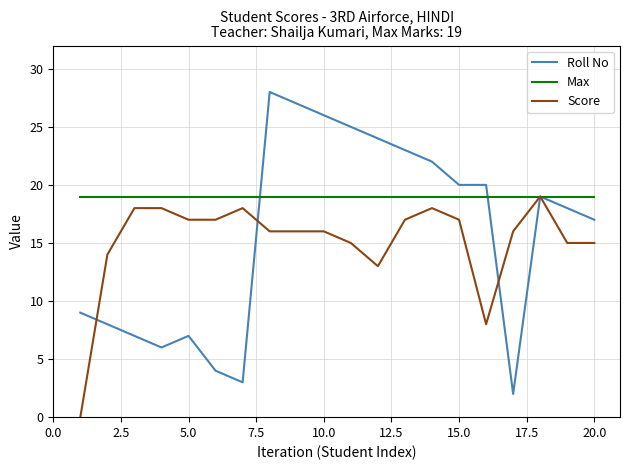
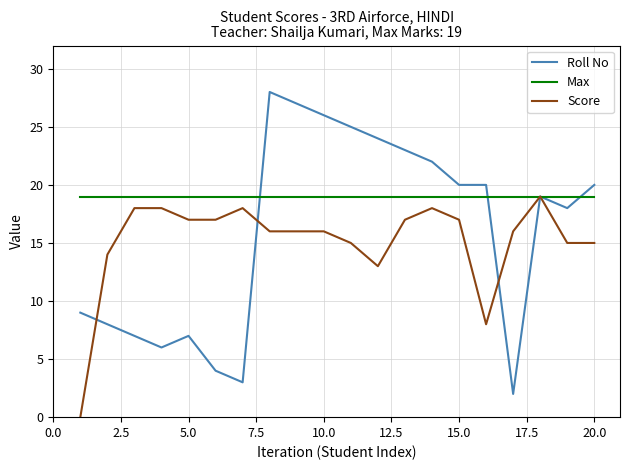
Roll No, 20.0: 17 -> 20
